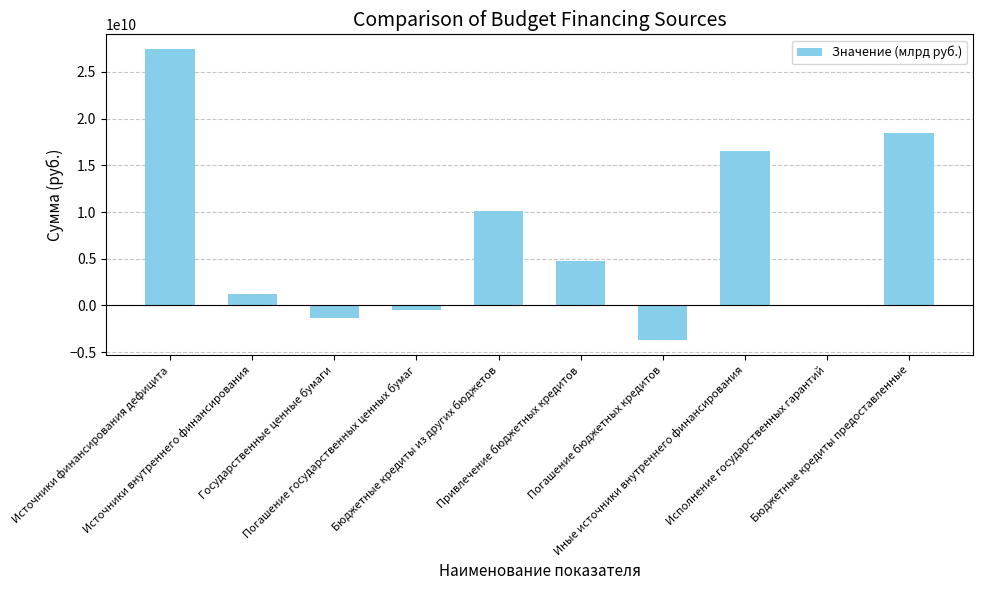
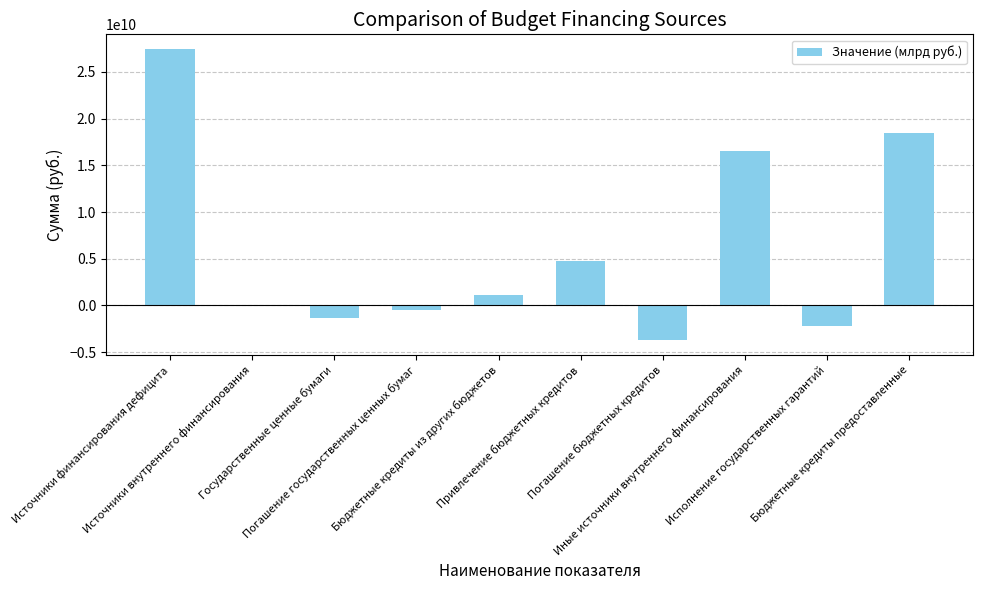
Источники внутреннего финансирования: 1000000000 -> 0
Бюджетные кредиты из других бюджетов: 10000000000 -> 1000000000
Исполнение государственных гарантий: 0 -> -2000000000
